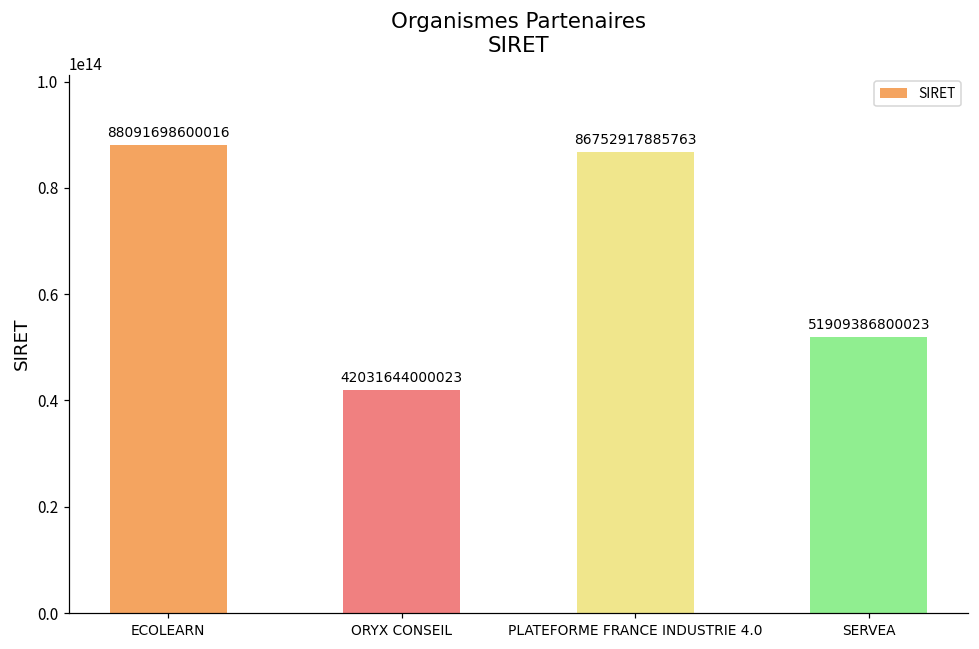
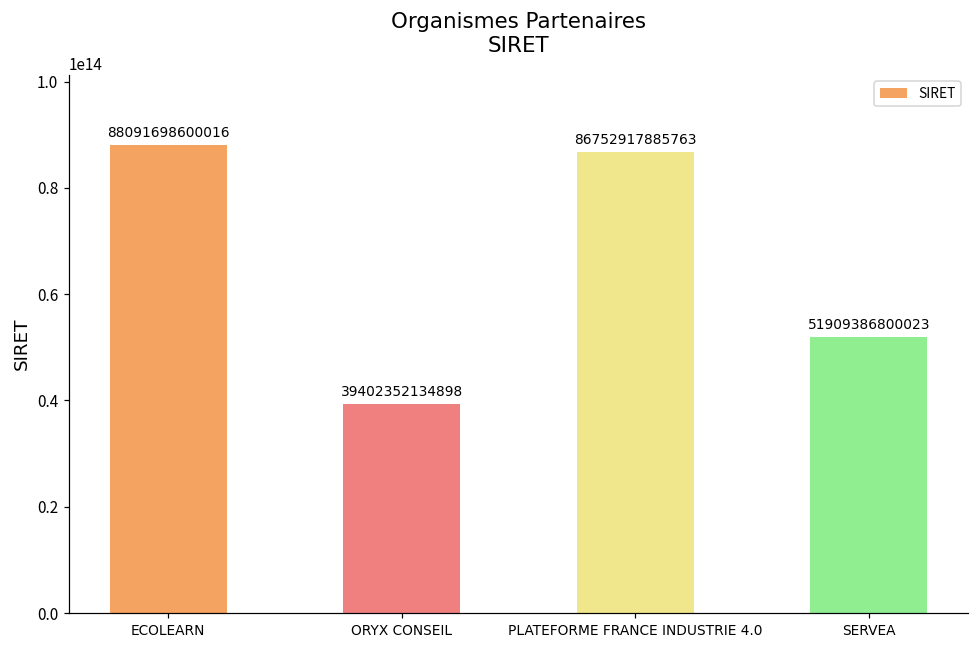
ORYX CONSEIL: 42031644000023 -> 39402352134898
